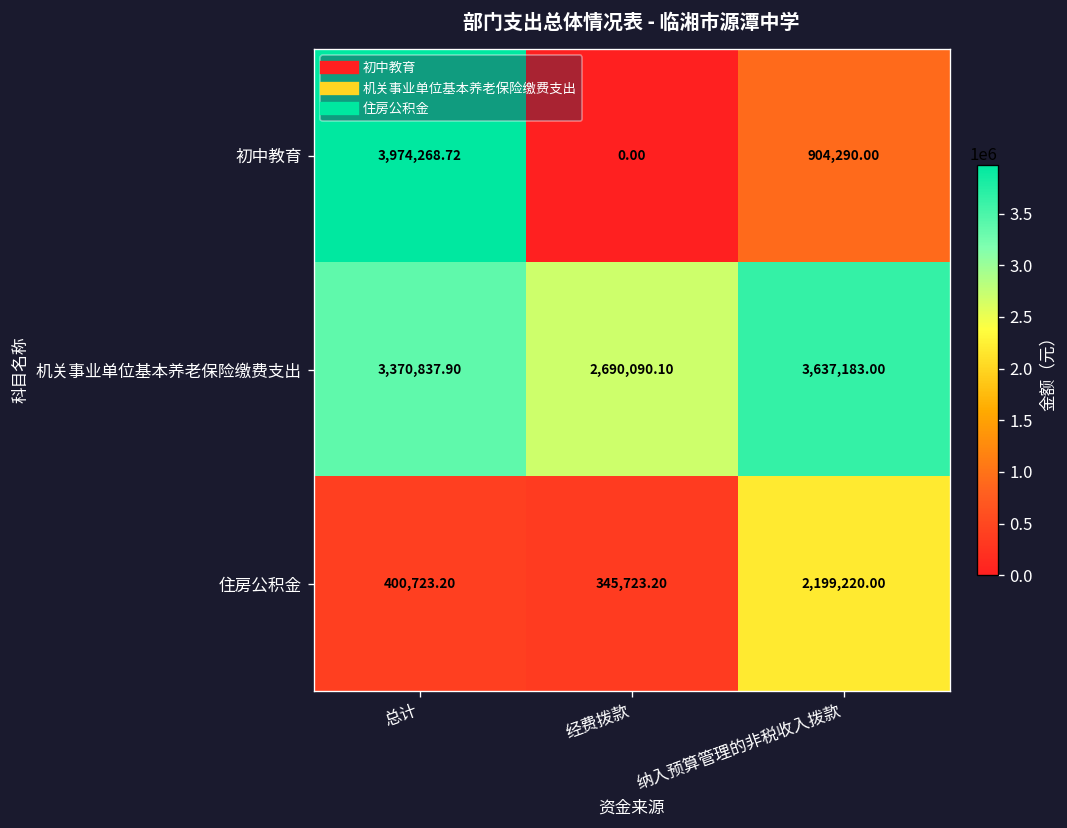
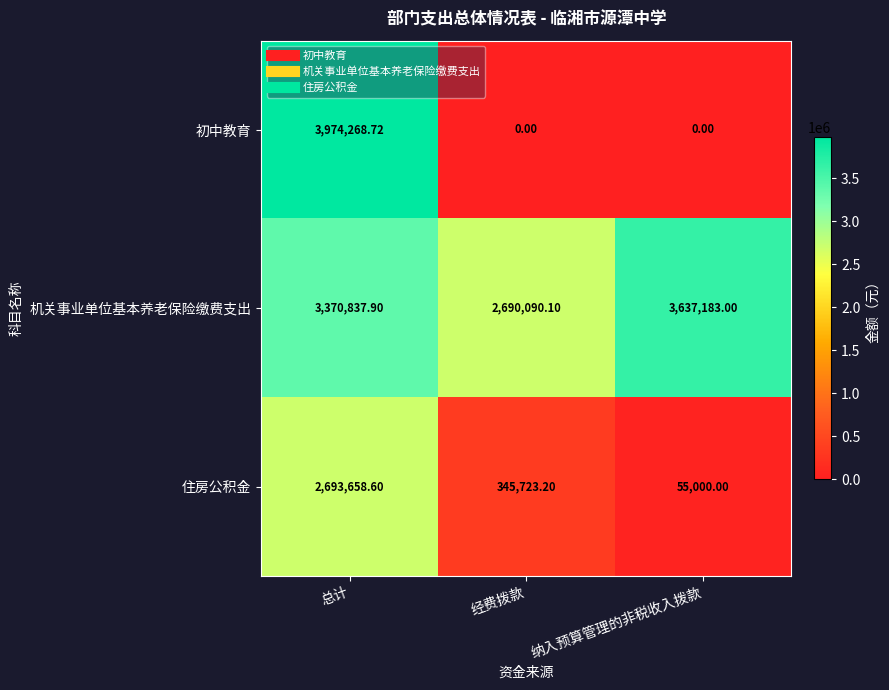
初中教育, 纳入预算管理的非税收入拨款: 904,290.00 -> 0.00
住房公积金, 总计: 400,723.20 -> 2,693,658.60
住房公积金, 纳入预算管理的非税收入拨款: 2,199,220.00 -> 55,000.00
